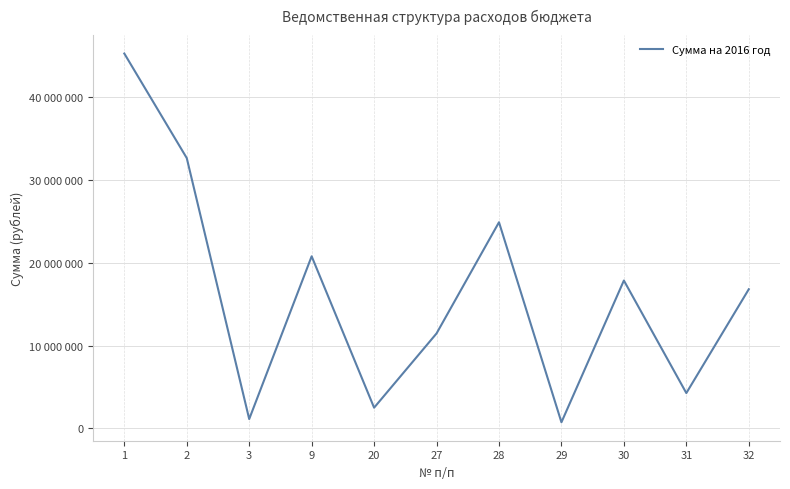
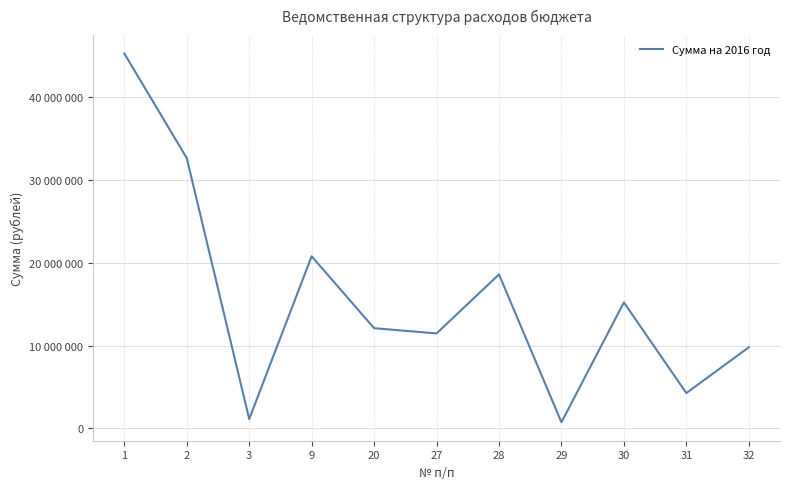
20: 3000000 -> 12000000
28: 25000000 -> 19000000
30: 18000000 -> 15000000
32: 17000000 -> 10000000
